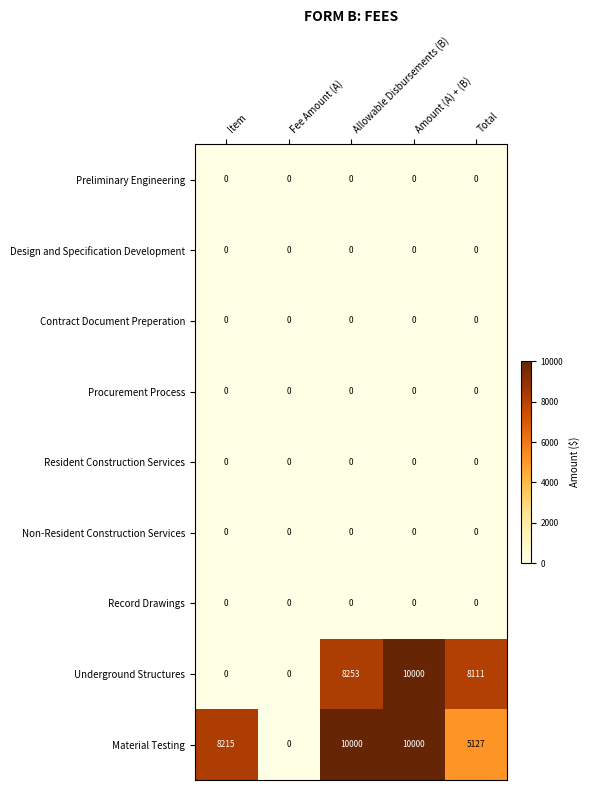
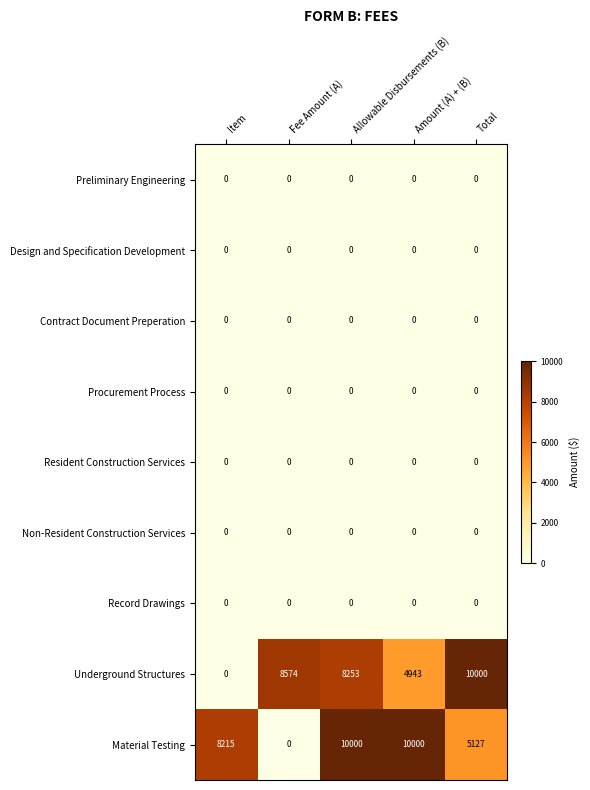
Underground Structures, Fee Amount (A): 0 -> 8574
Underground Structures, Amount (A) + (B): 10000 -> 4943
Underground Structures, Total: 8111 -> 10000
